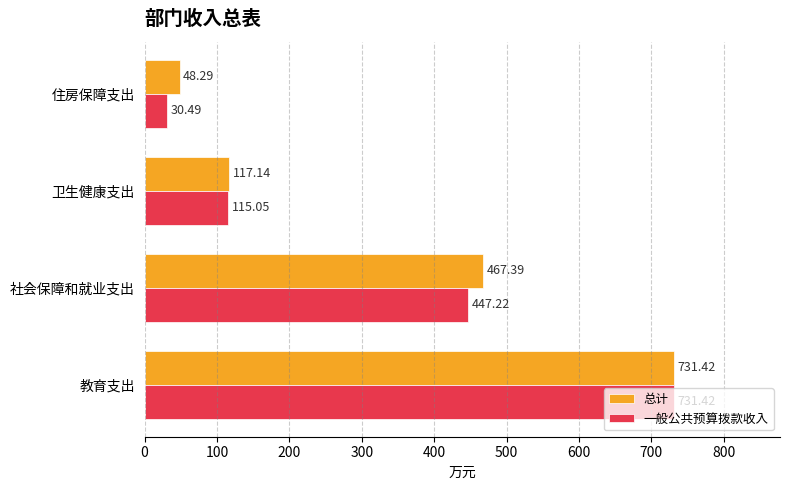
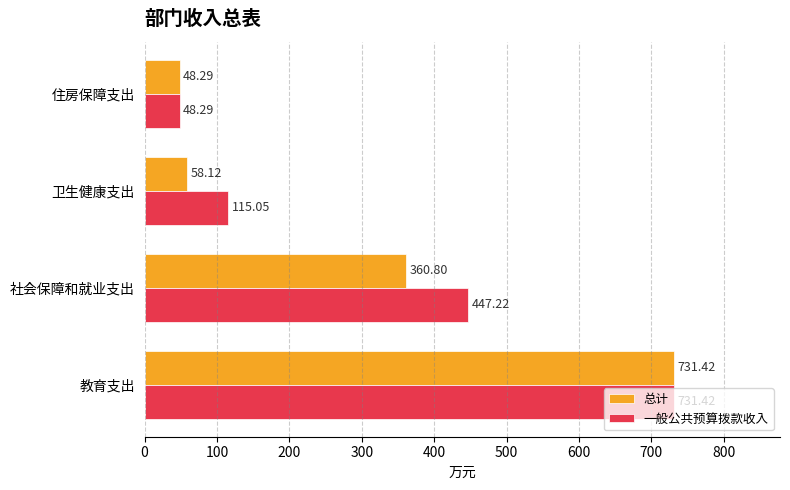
一般公共预算拨款收入, 住房保障支出: 30.49 -> 48.29
总计, 卫生健康支出: 117.14 -> 58.12
总计, 社会保障和就业支出: 467.39 -> 360.80
